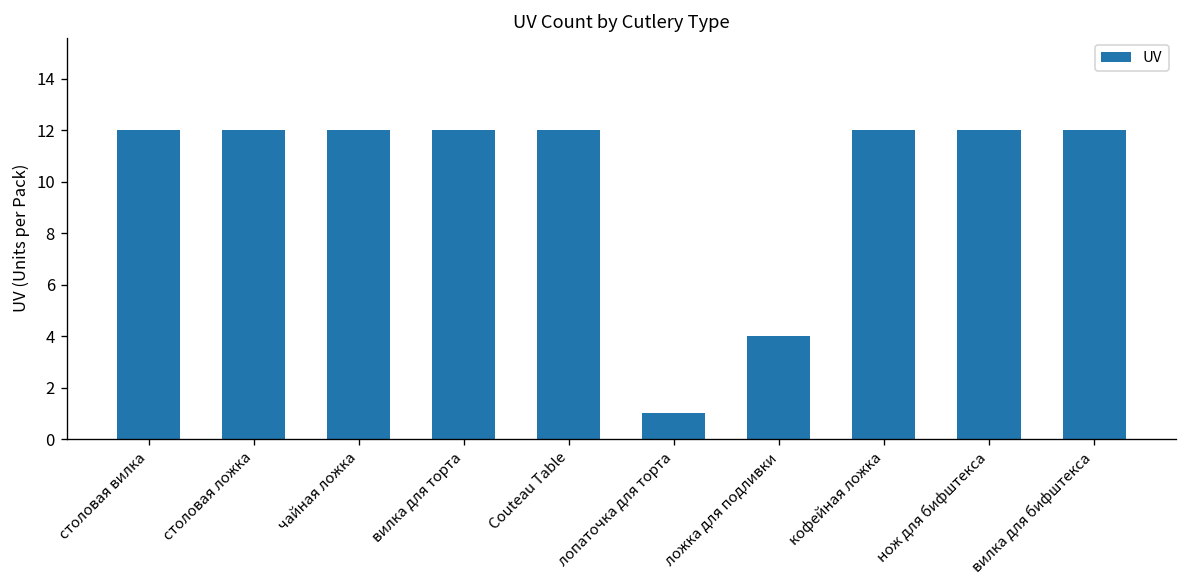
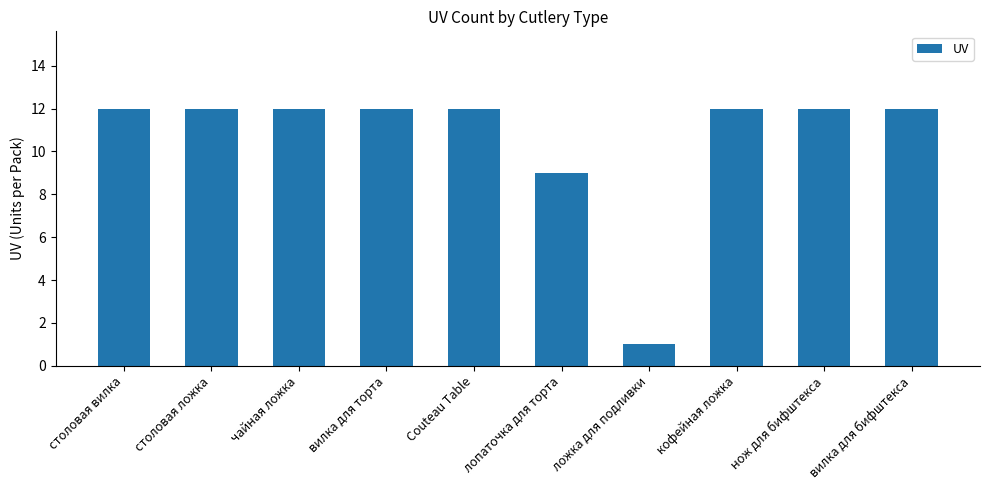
лопаточка для торта: 1 -> 9
ложка для подливки: 4 -> 1
